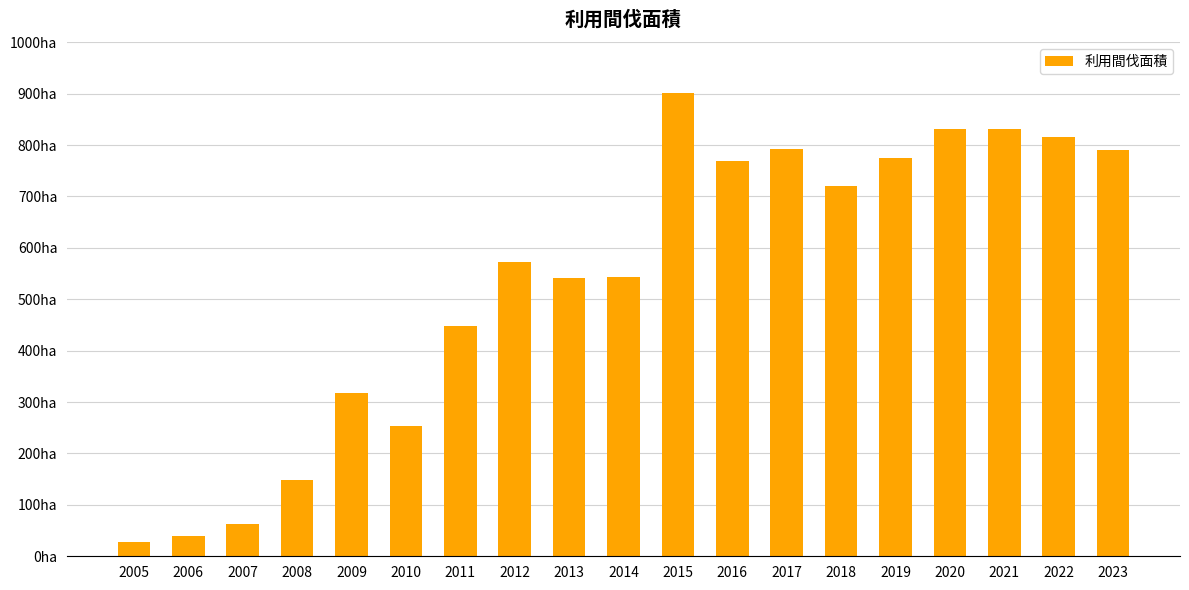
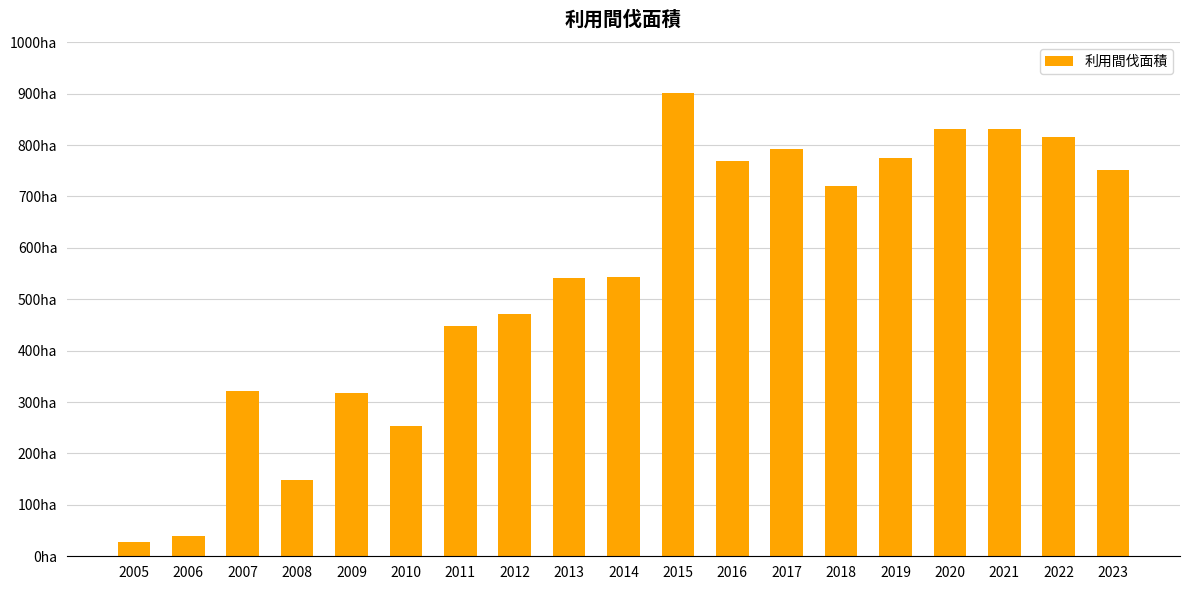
2007: 60ha -> 320ha
2012: 570ha -> 470ha
2023: 790ha -> 750ha
